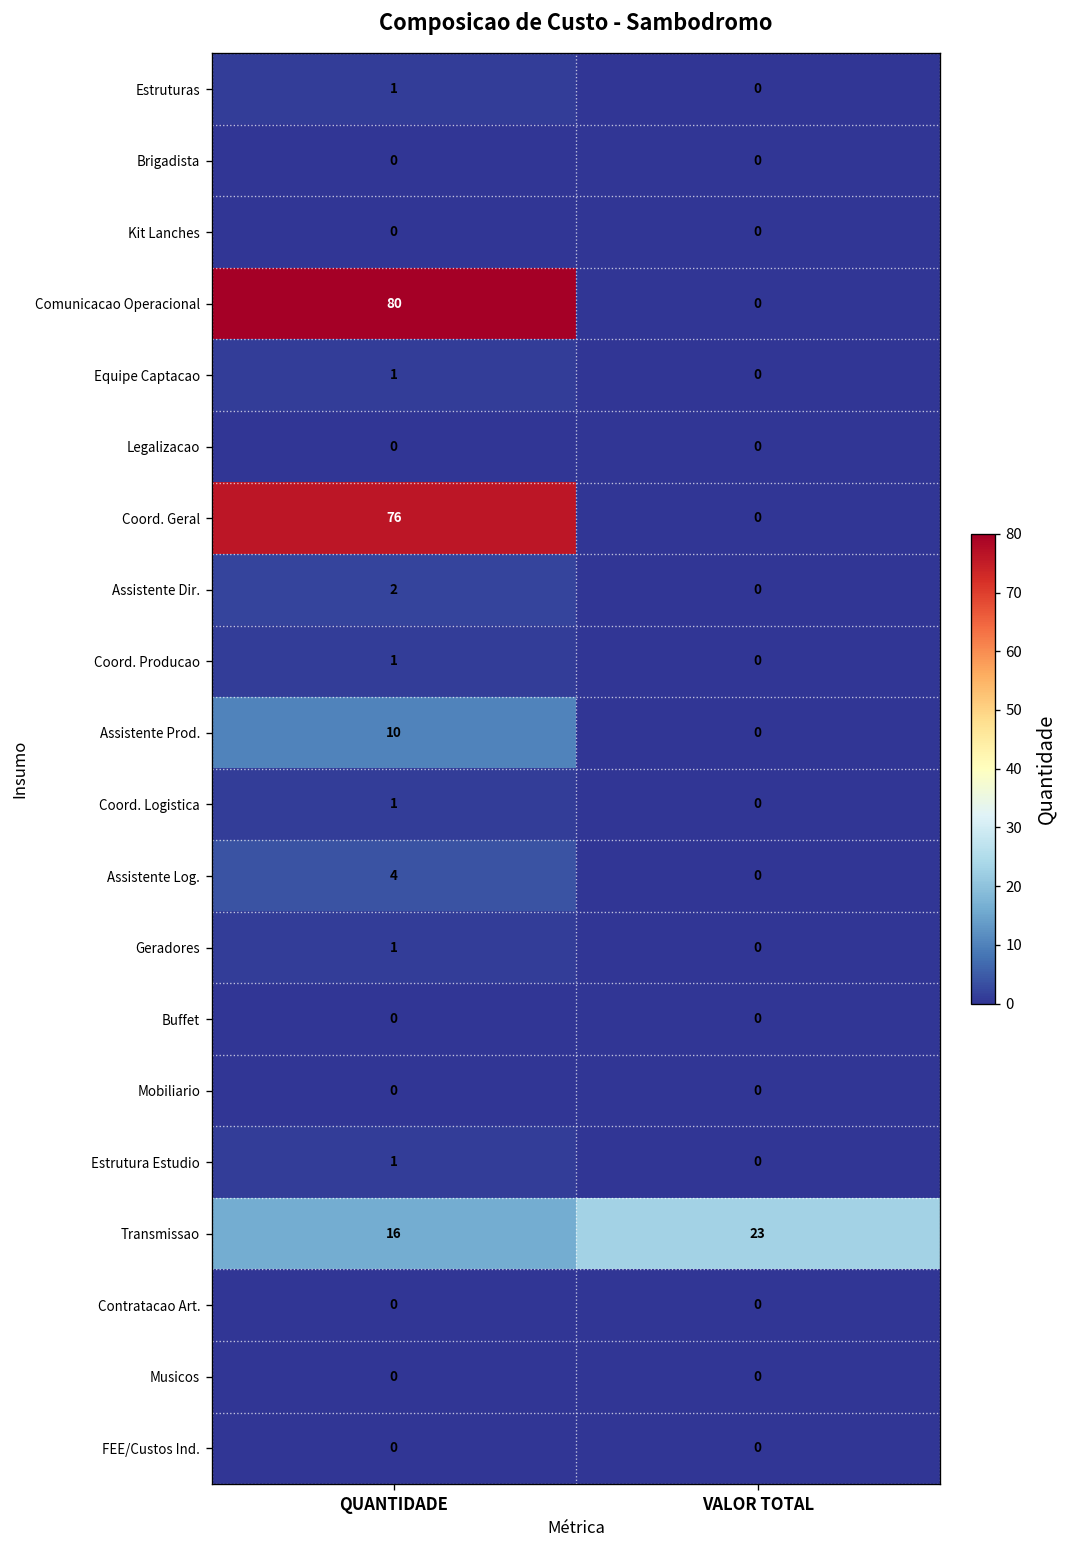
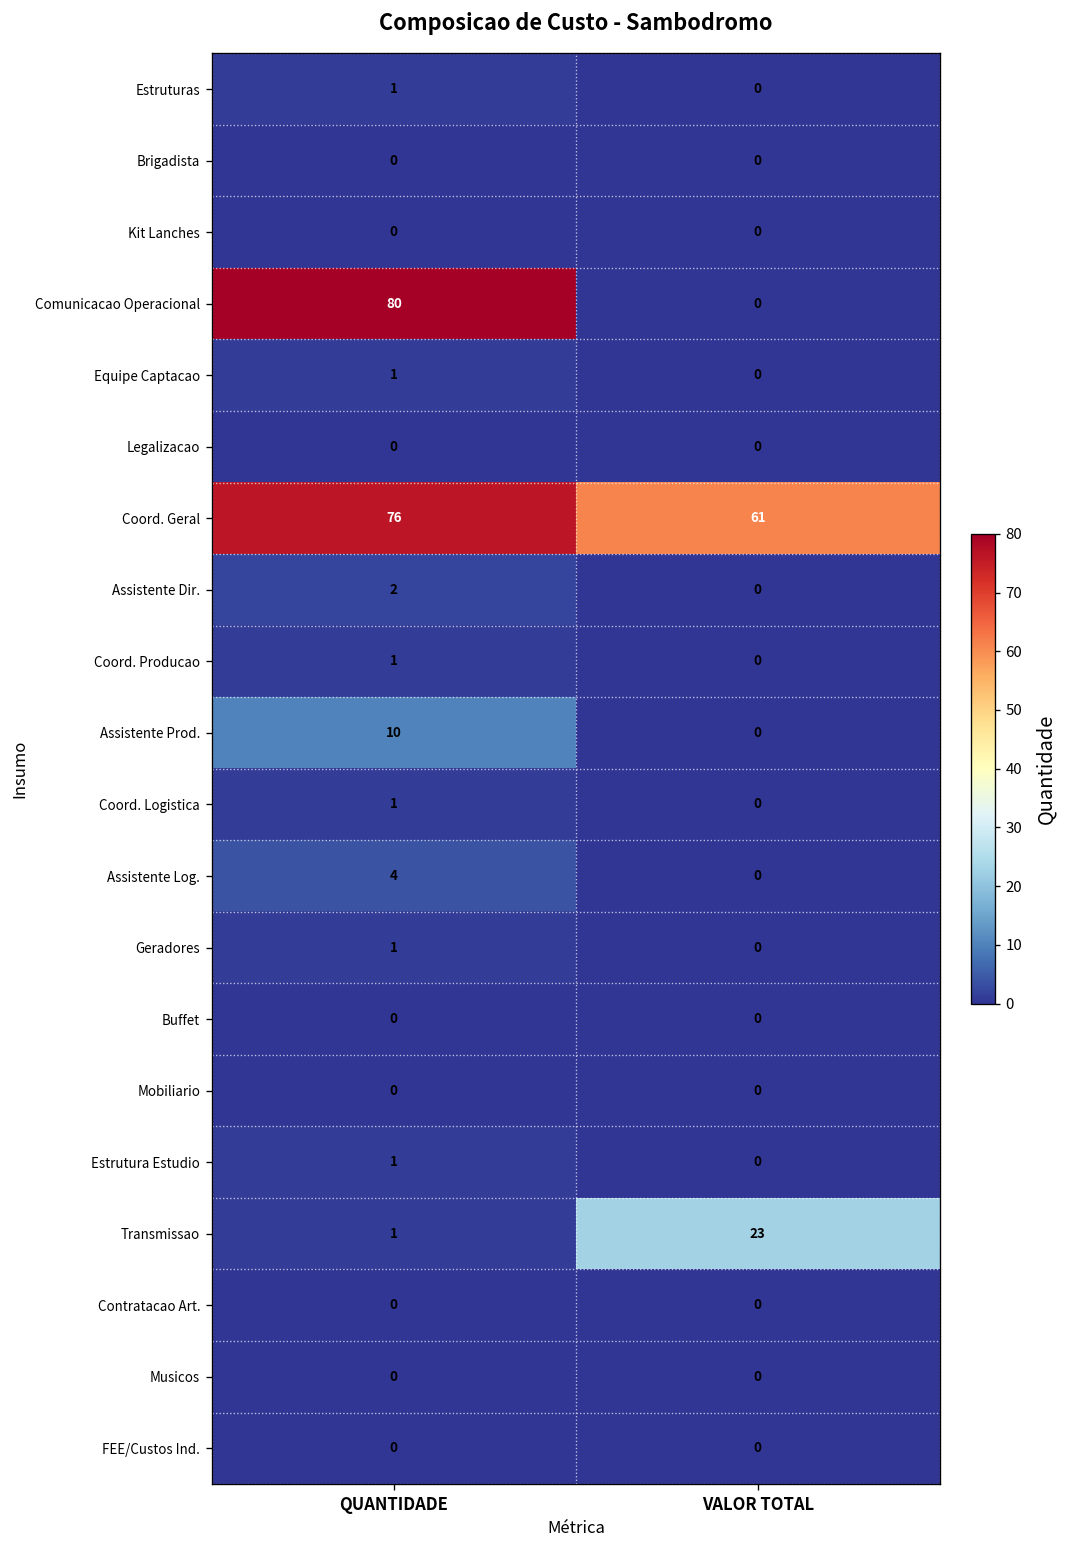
Coord. Geral, VALOR TOTAL: 0 -> 61
Transmissao, QUANTIDADE: 16 -> 1
